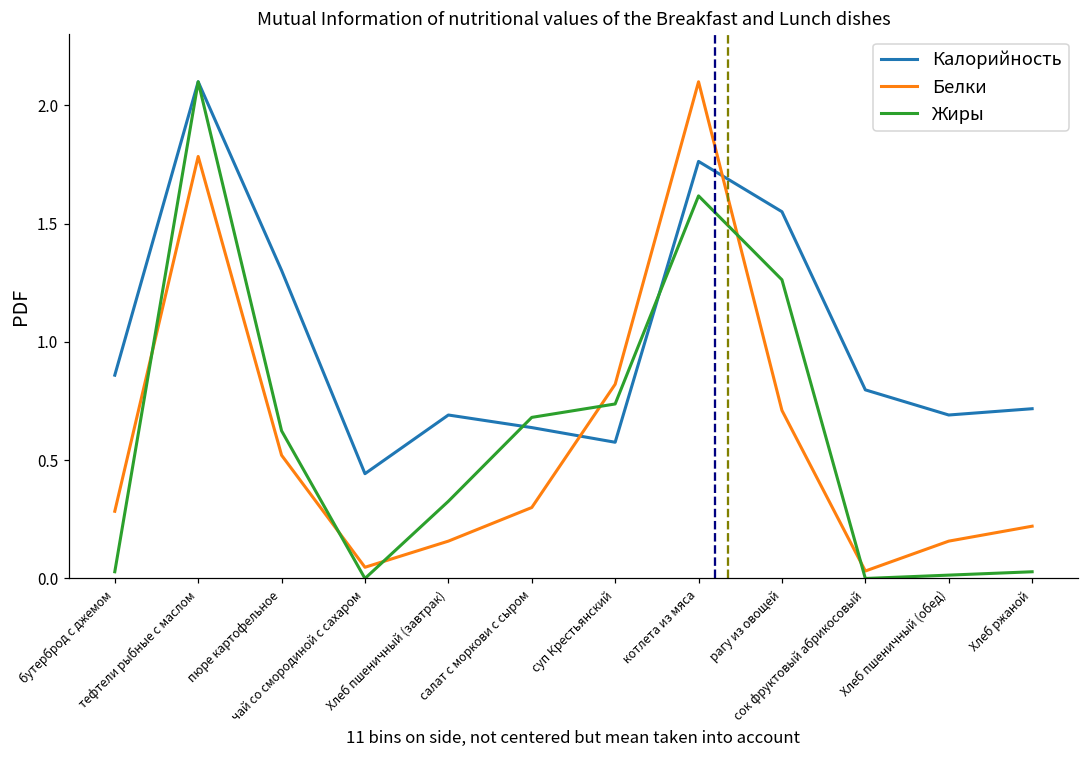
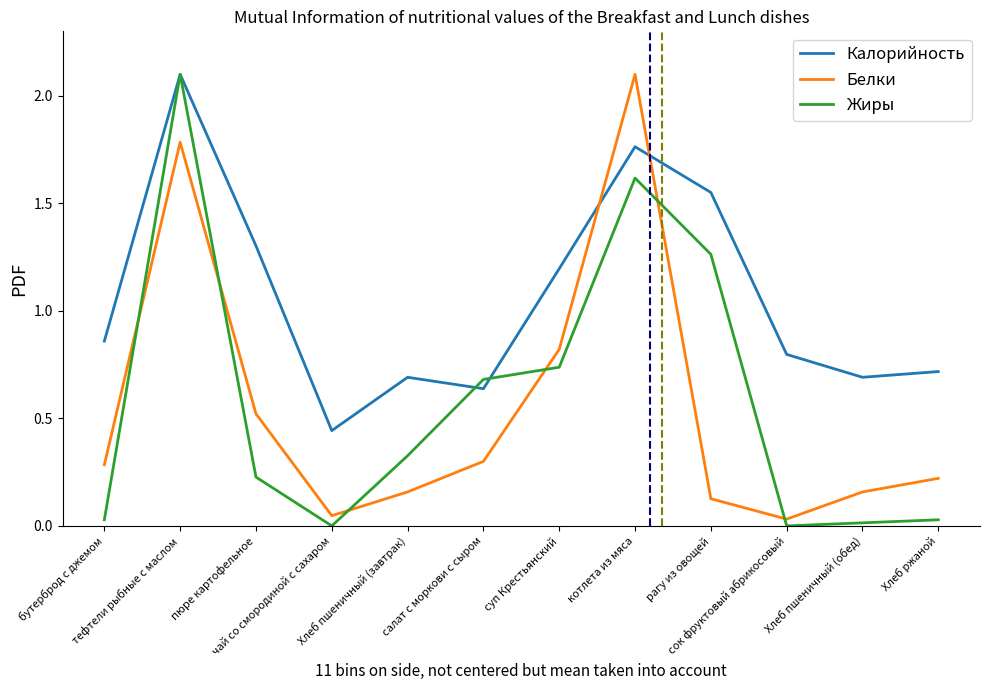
Жиры, пюре картофельное: 0.62 -> 0.23
Калорийность, суп Крестьянский: 0.58 -> 1.20
Белки, рагу из овощей: 0.71 -> 0.13
